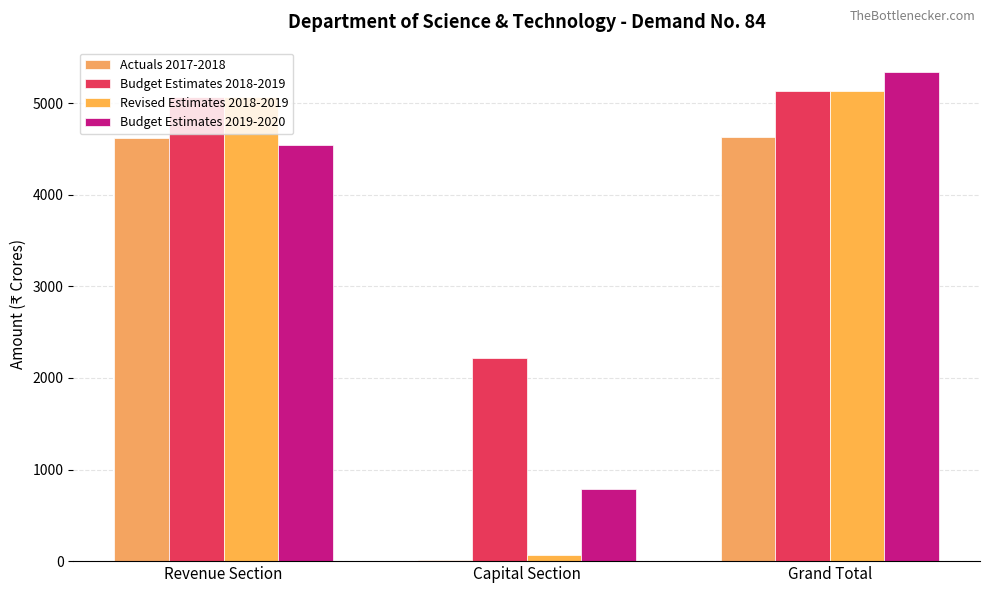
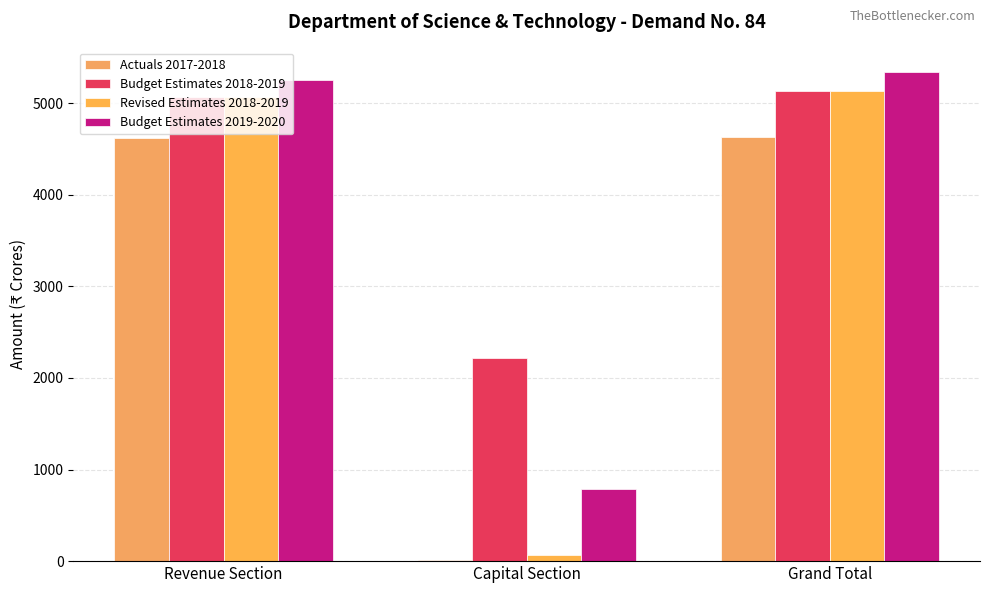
Budget Estimates 2019-2020, Revenue Section: 4500 -> 5300
